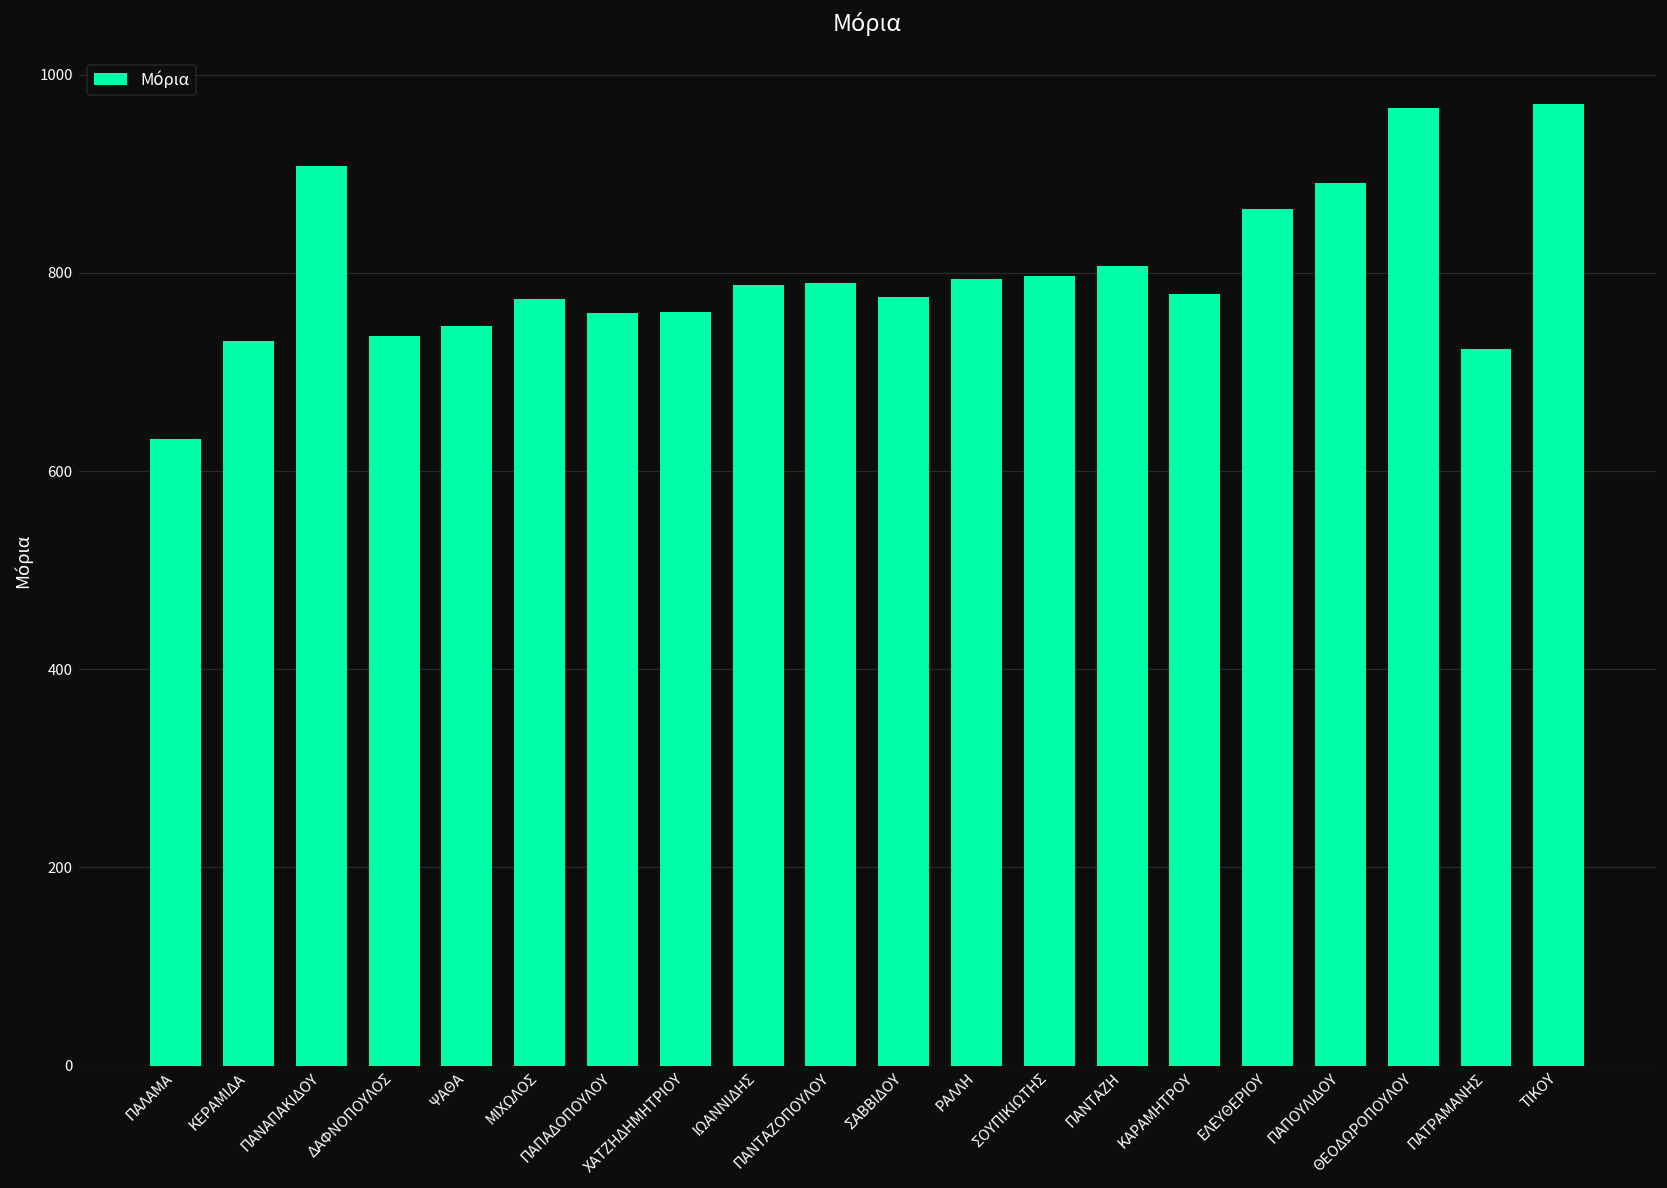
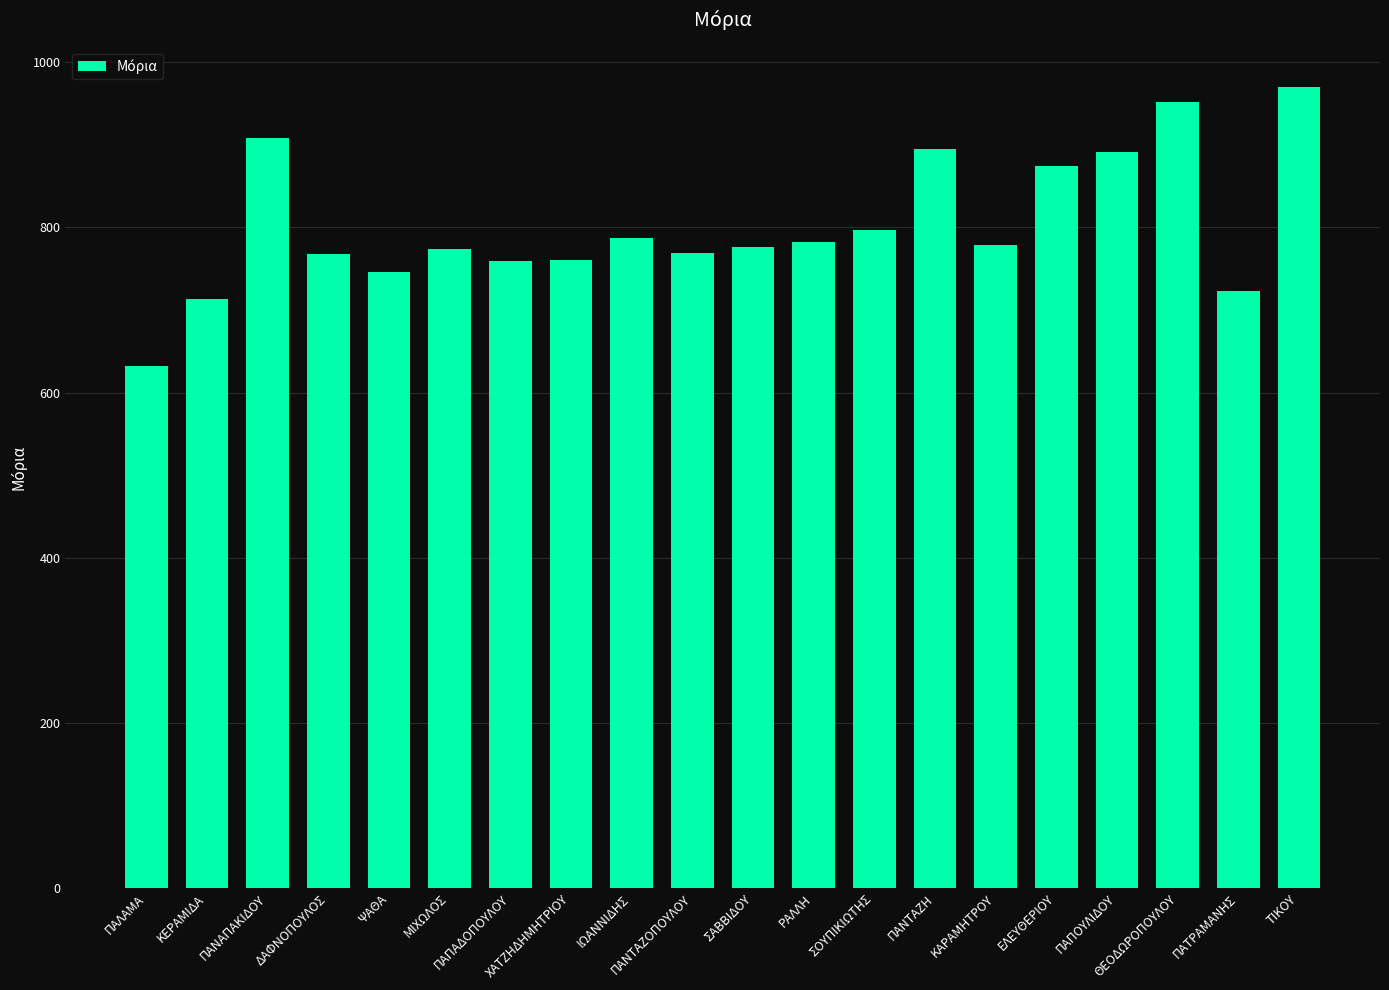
ΚΕΡΑΜΙΔΑ: 730 -> 710
ΔΑΦΝΟΠΟΥΛΟΣ: 740 -> 770
ΠΑΝΤΑΖΟΠΟΥΛΟΥ: 790 -> 770
ΡΑΛΛΗ: 790 -> 780
ΠΑΝΤΑΖΗ: 810 -> 890
ΕΛΕΥΘΕΡΙΟΥ: 860 -> 870
ΘΕΟΔΩΡΟΠΟΥΛΟΥ: 970 -> 950
